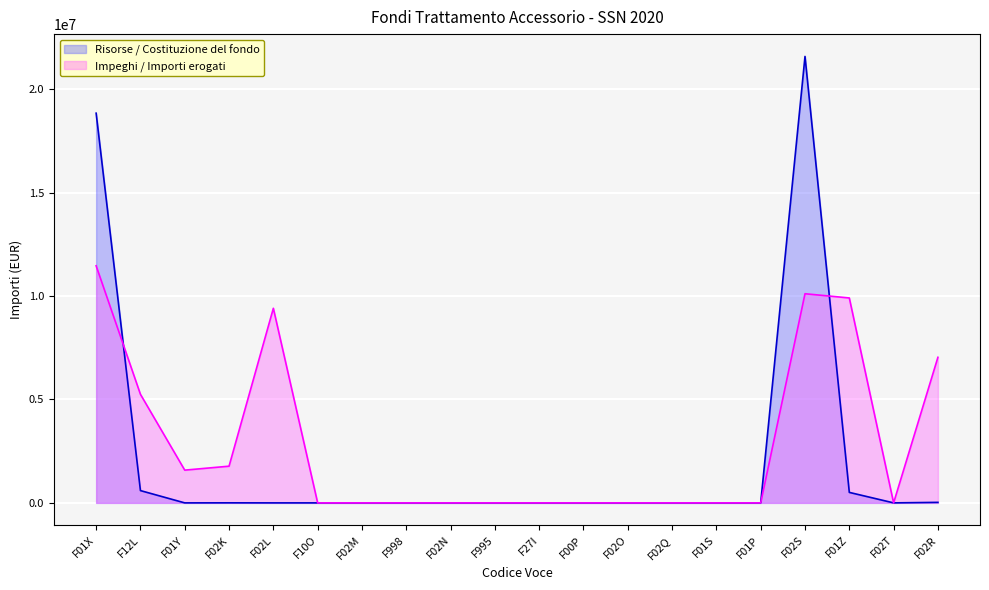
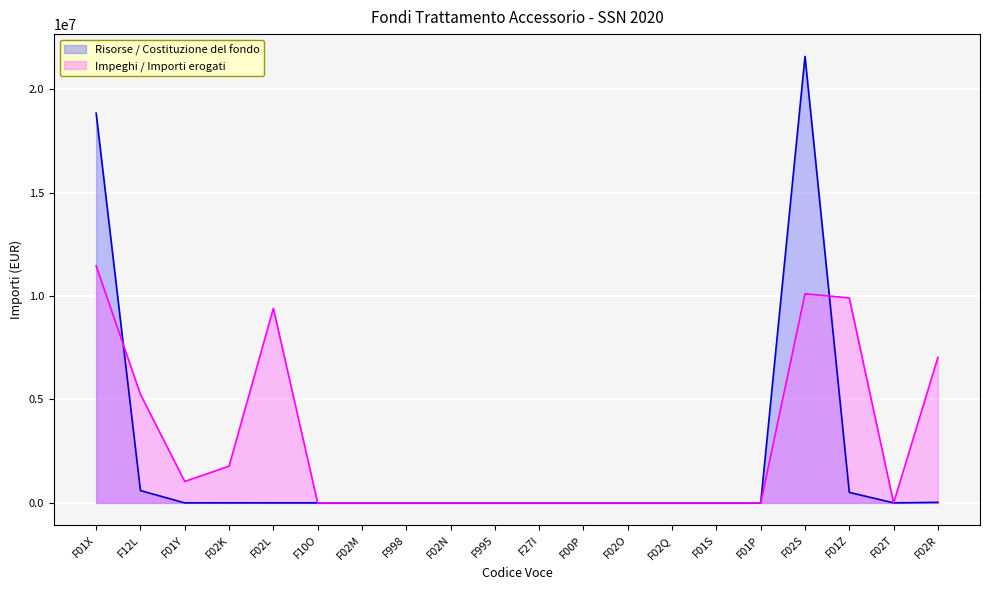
Impeghi / Importi erogati, F01Y: 1600000 -> 1000000
